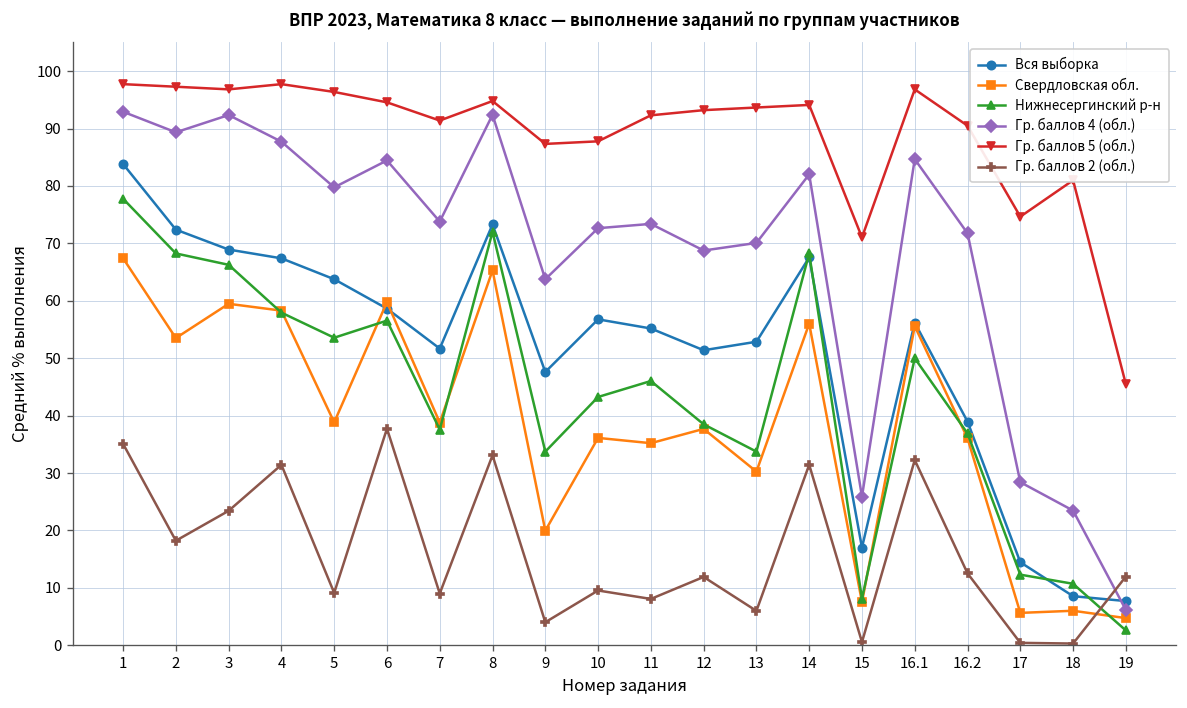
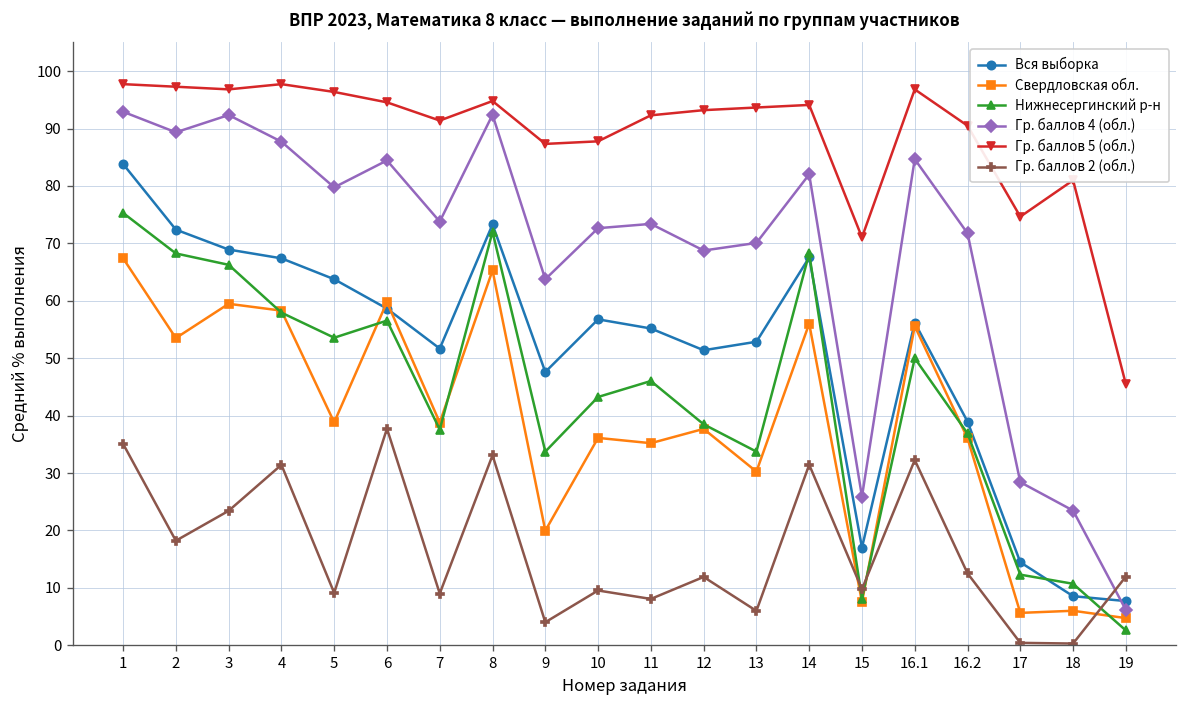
Нижнесергинский р-н, 1: 78 -> 75
Гр. баллов 2 (обл.), 15: 1 -> 10
